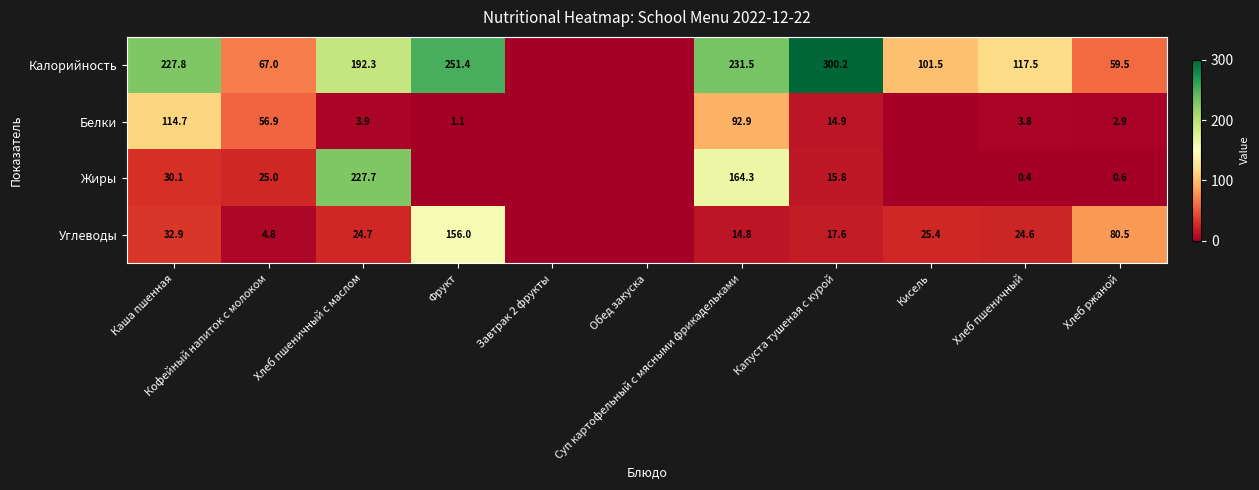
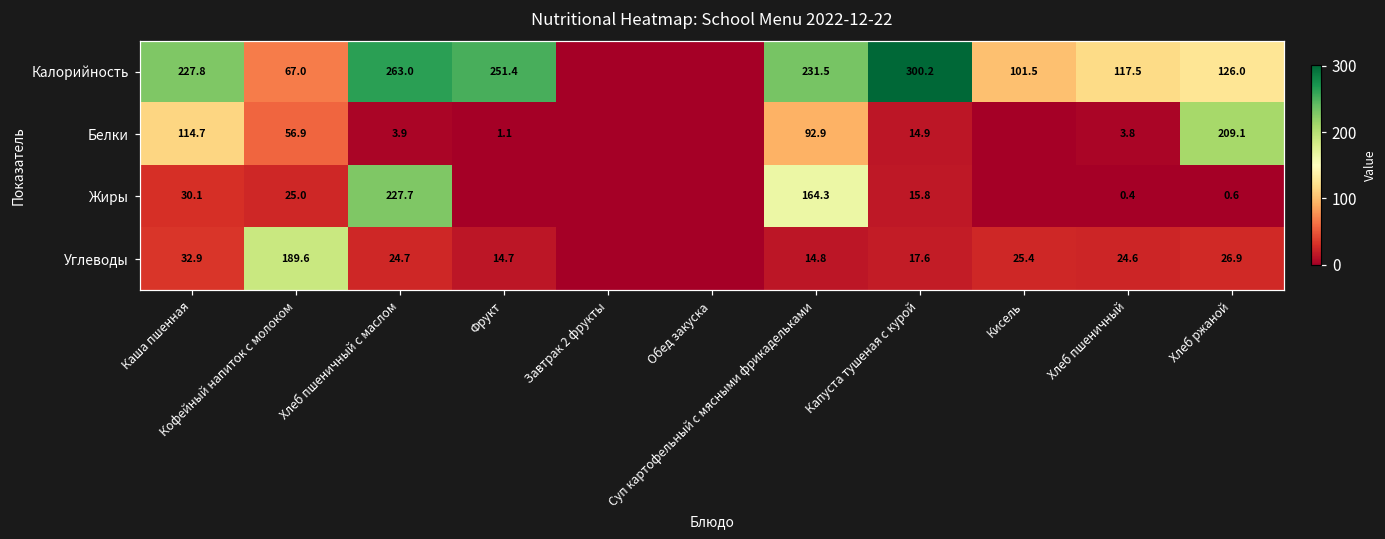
Калорийность, Хлеб пшеничный с маслом: 192.3 -> 263.0
Калорийность, Хлеб ржаной: 59.5 -> 126.0
Белки, Хлеб ржаной: 2.9 -> 209.1
Углеводы, Кофейный напиток с молоком: 4.8 -> 189.6
Углеводы, Фрукт: 156.0 -> 14.7
Углеводы, Хлеб ржаной: 80.5 -> 26.9
